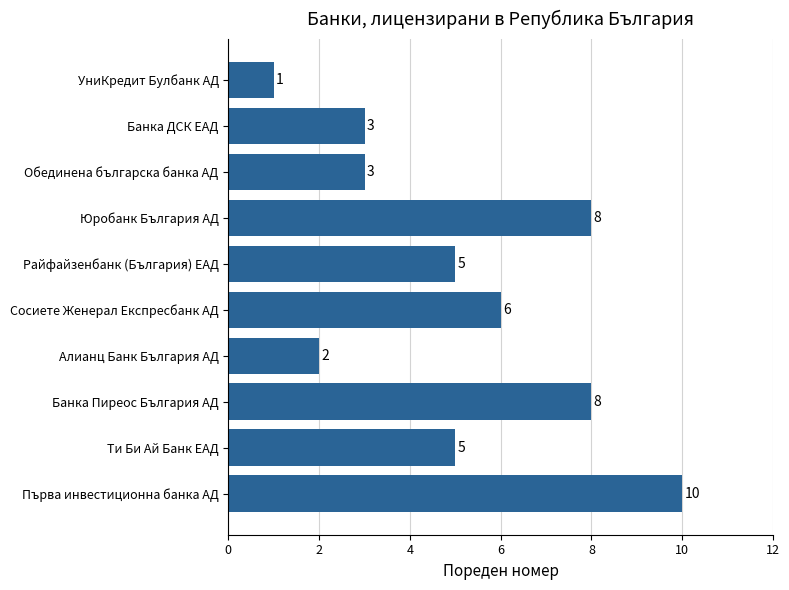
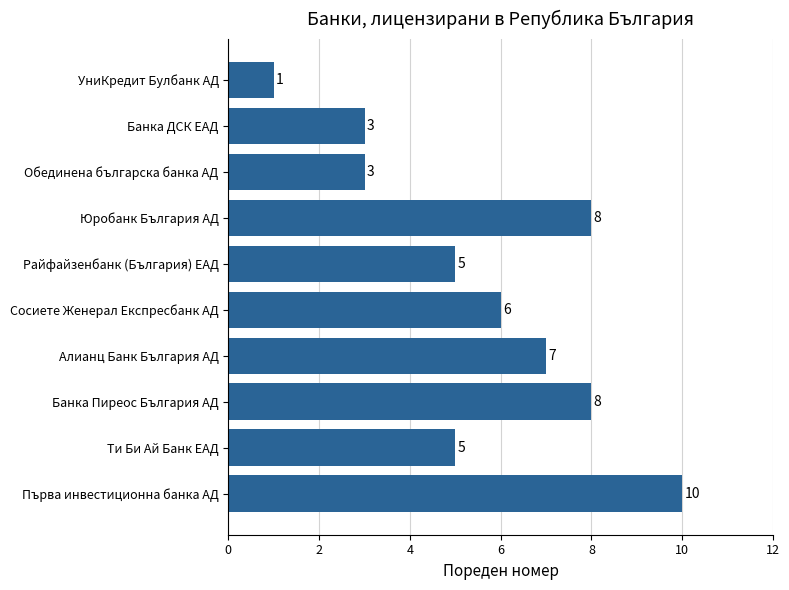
Алианц Банк България АД: 2 -> 7
